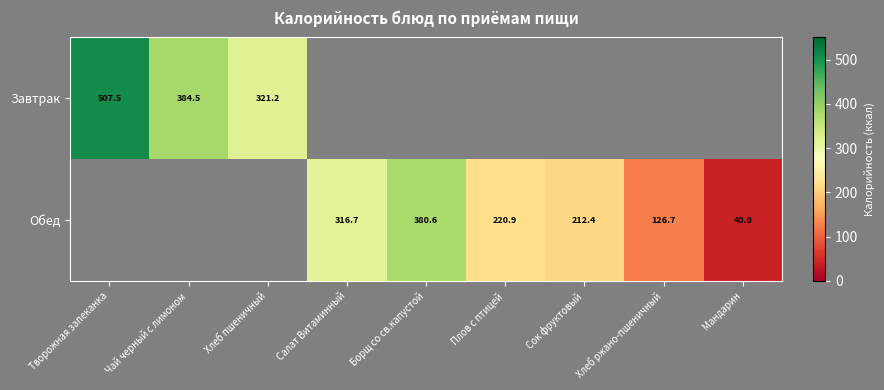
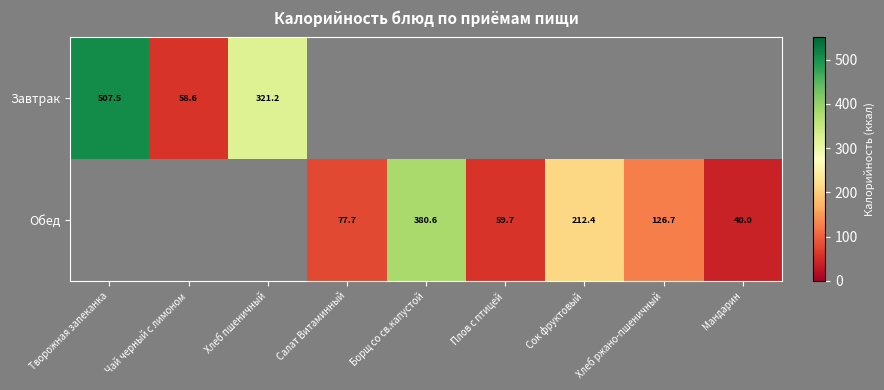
Завтрак, Чай черный с лимоном: 384.5 -> 58.6
Обед, Салат Витаминный: 316.7 -> 77.7
Обед, Плов с птицей: 220.9 -> 59.7
